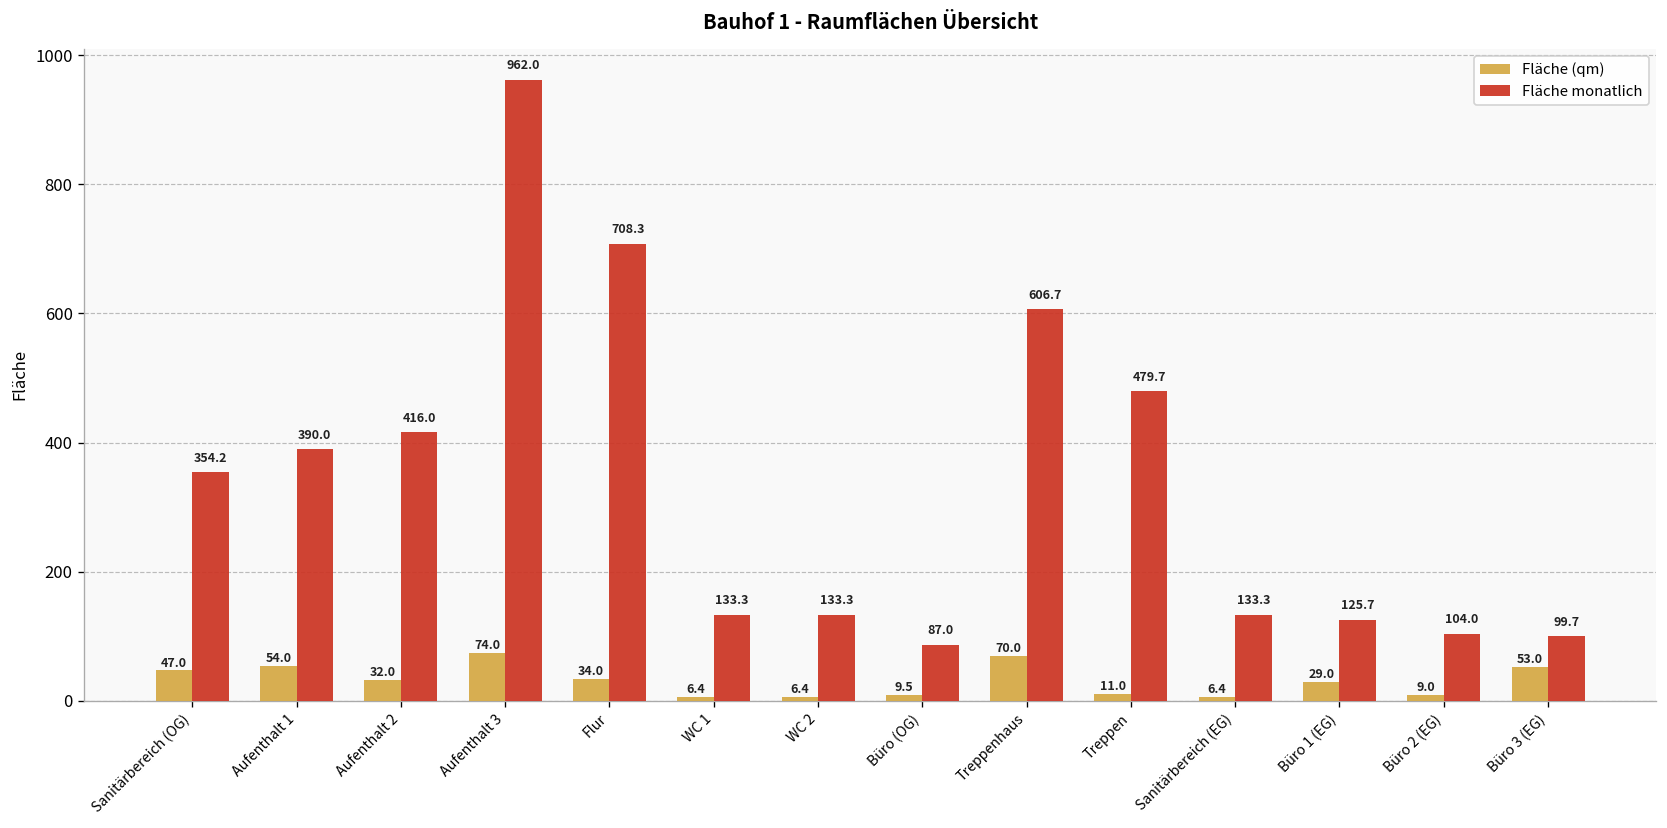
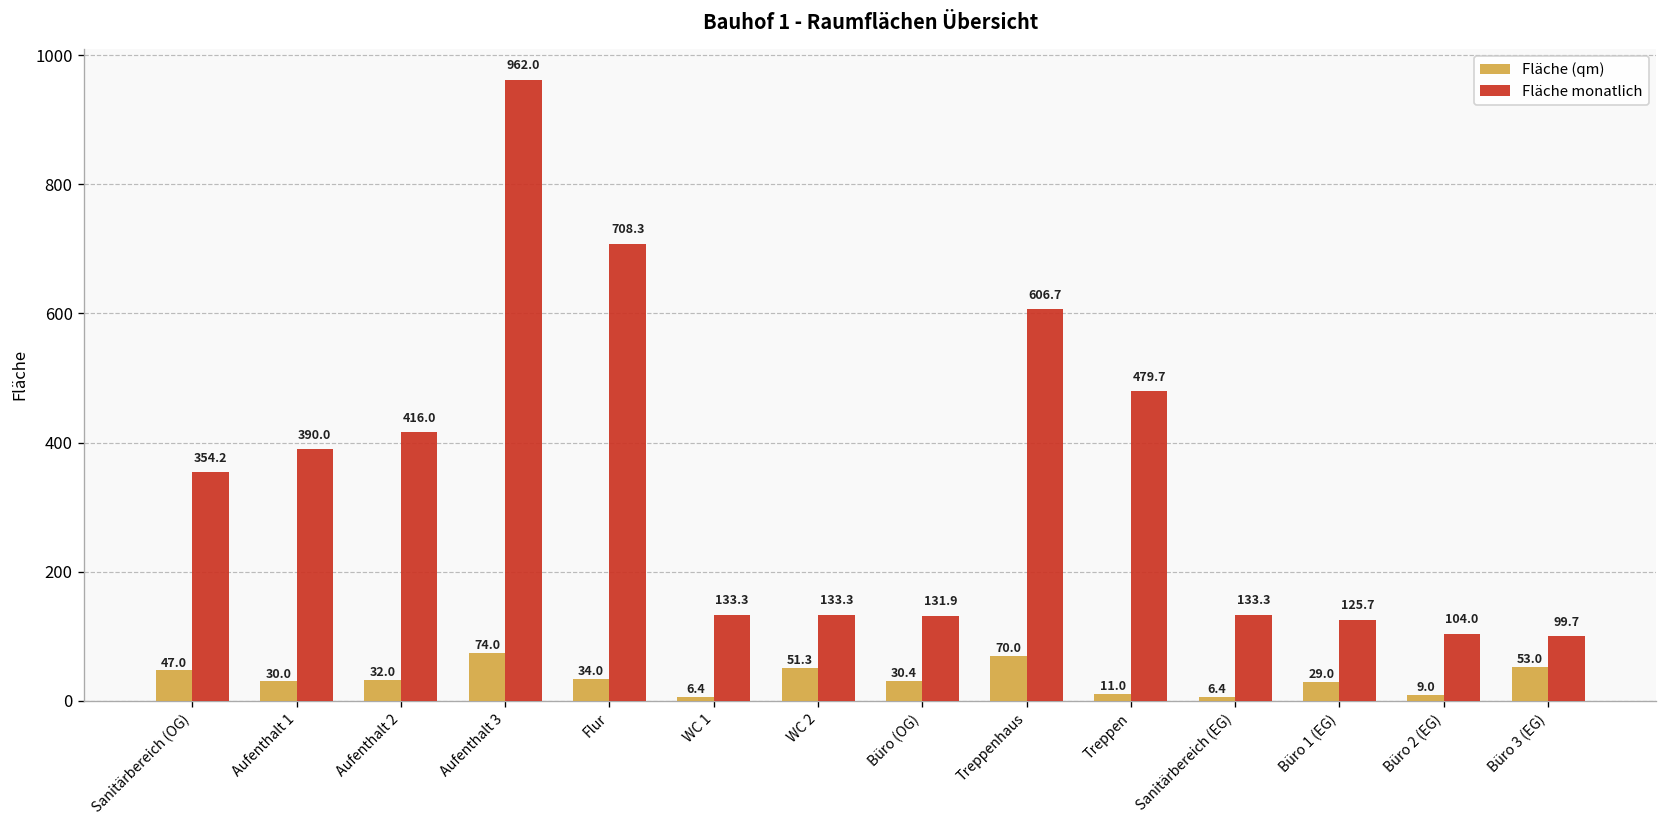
Fläche (qm), Aufenthalt 1: 54.0 -> 30.0
Fläche (qm), WC 2: 6.4 -> 51.3
Fläche (qm), Büro (OG): 9.5 -> 30.4
Fläche monatlich, Büro (OG): 87.0 -> 131.9
